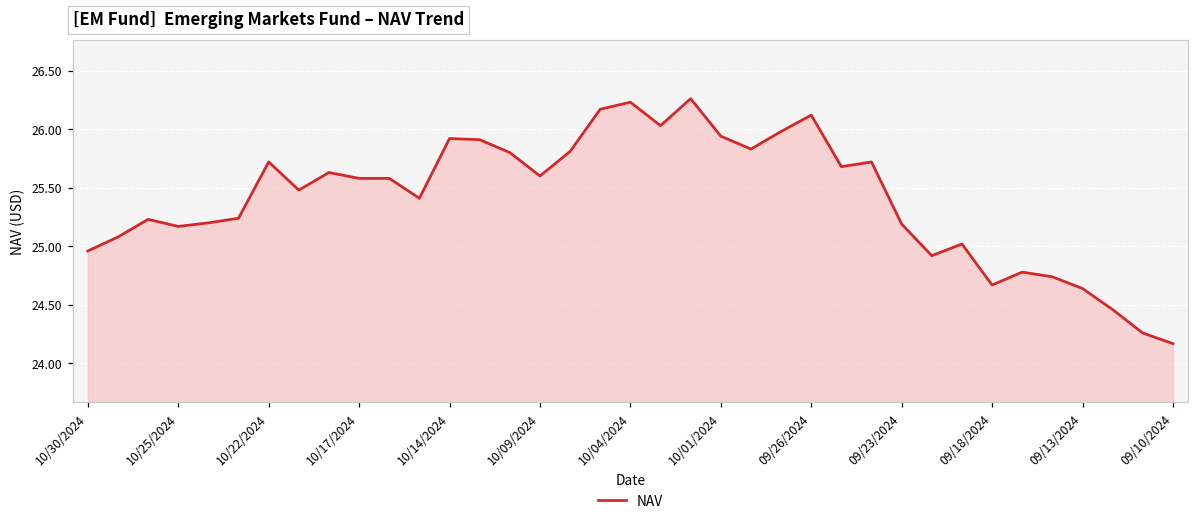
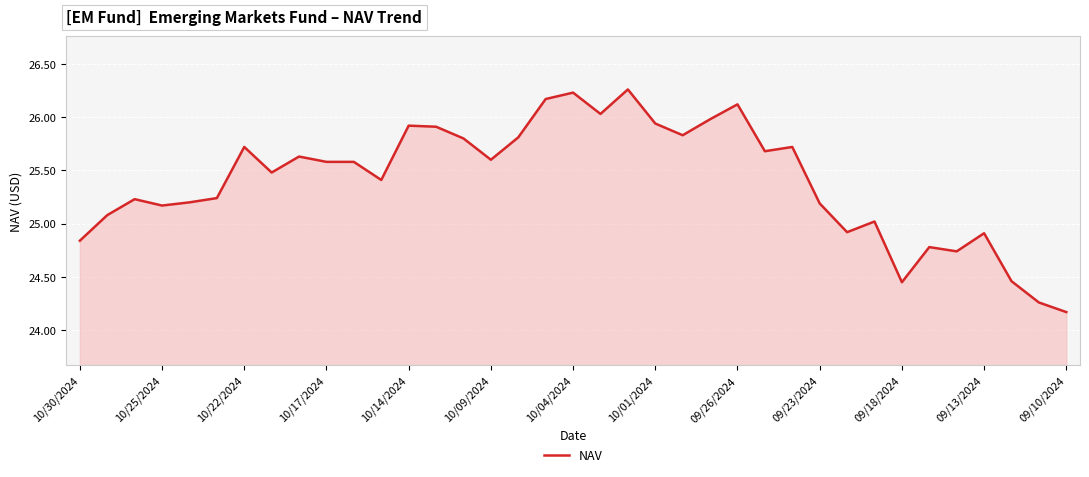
10/30/2024: 24.96 -> 24.84
09/18/2024: 24.67 -> 24.45
09/13/2024: 24.64 -> 24.91
